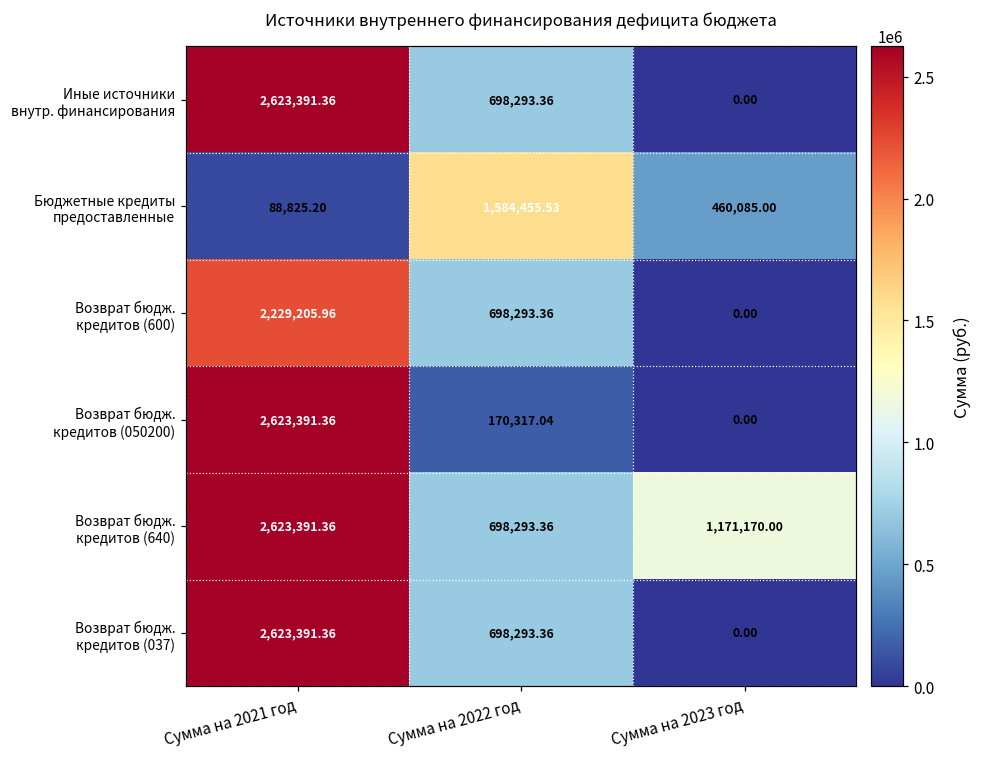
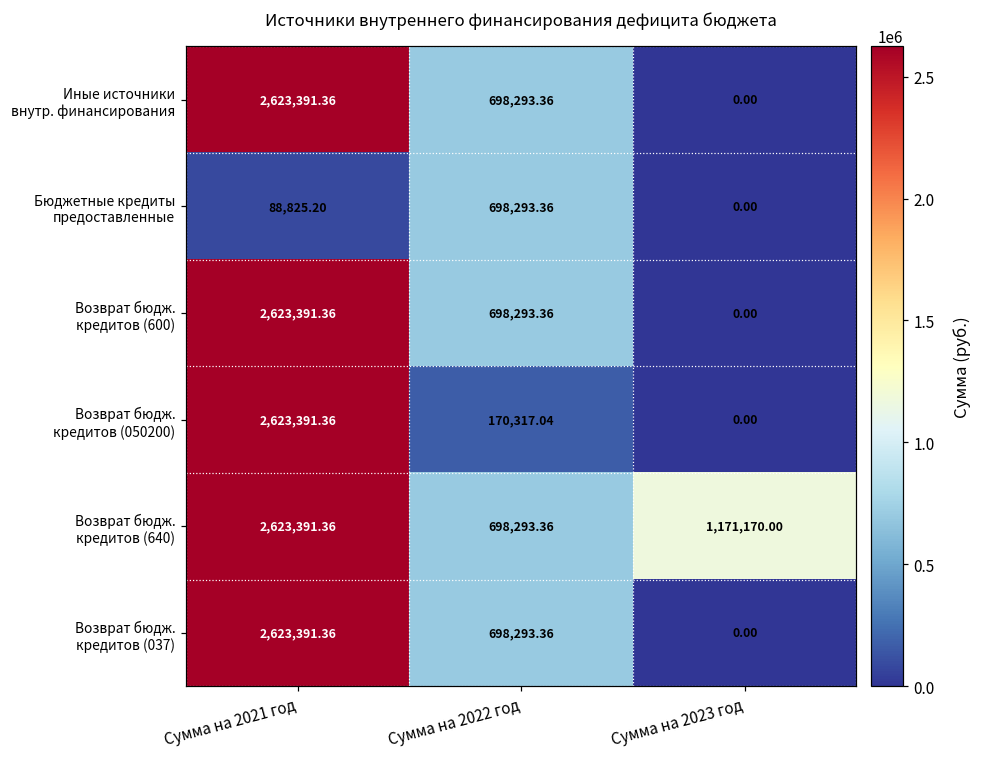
Бюджетные кредиты предоставленные, Сумма на 2022 год: 1,584,455.53 -> 698,293.36
Бюджетные кредиты предоставленные, Сумма на 2023 год: 460,085.00 -> 0.00
Возврат бюдж. кредитов (600), Сумма на 2021 год: 2,229,205.96 -> 2,623,391.36
